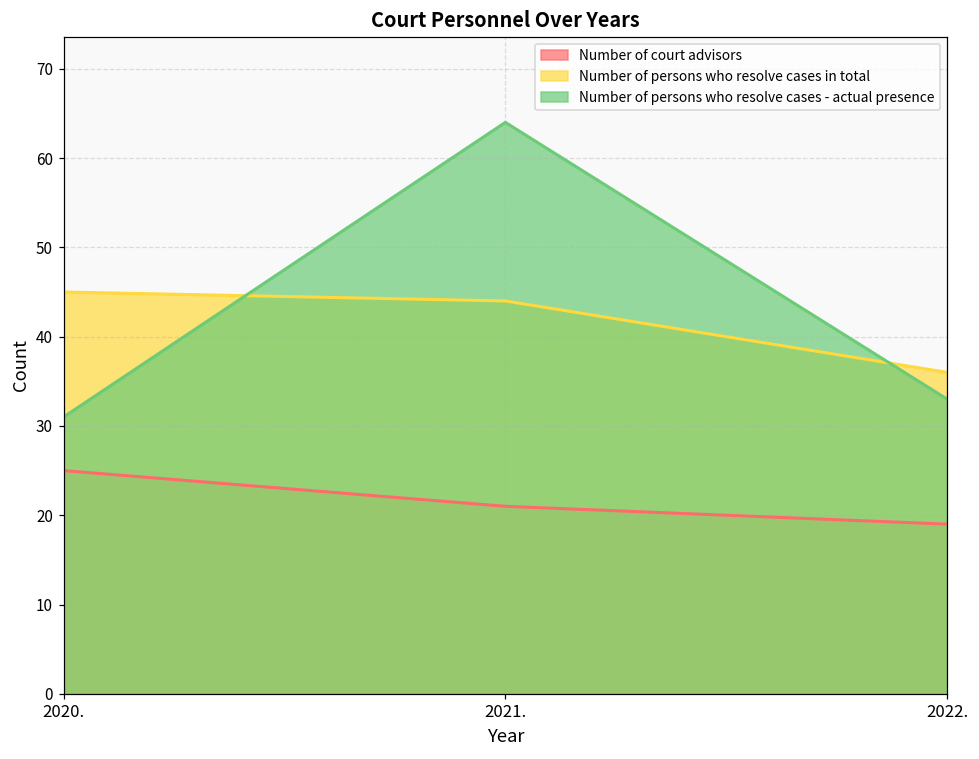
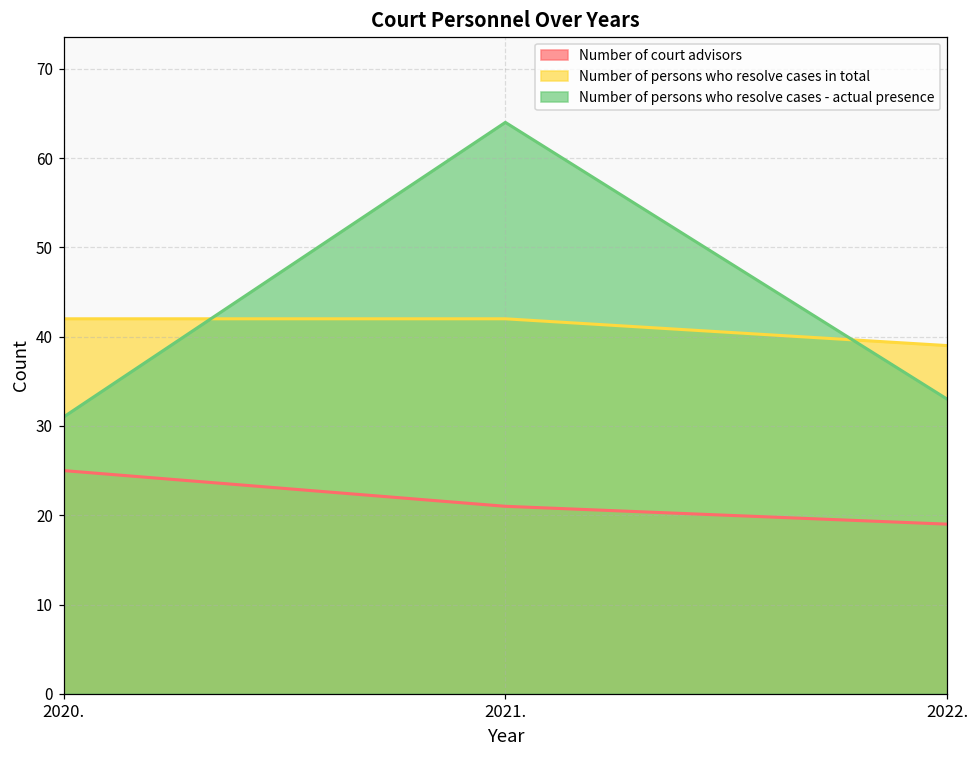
Number of persons who resolve cases in total, 2020.: 45 -> 42
Number of persons who resolve cases in total, 2021.: 44 -> 42
Number of persons who resolve cases in total, 2022.: 36 -> 39
